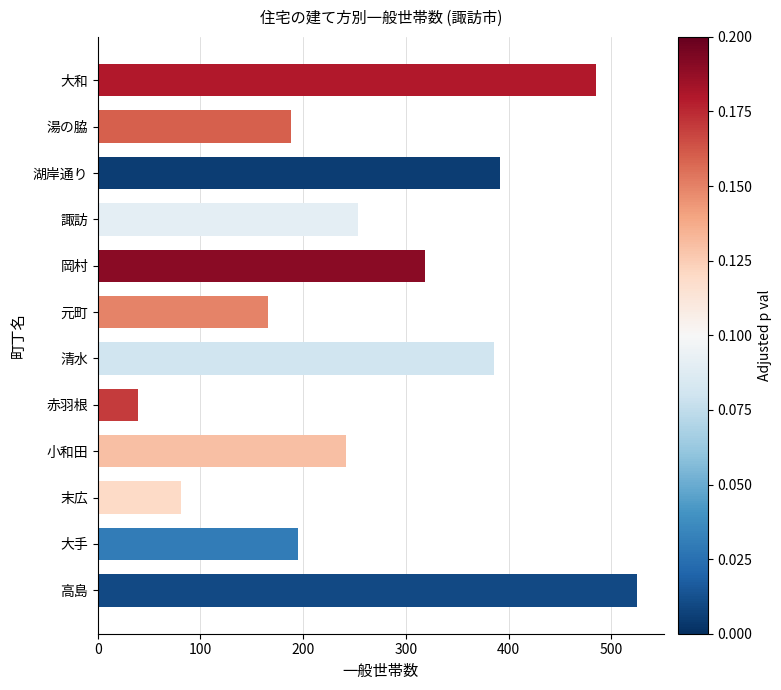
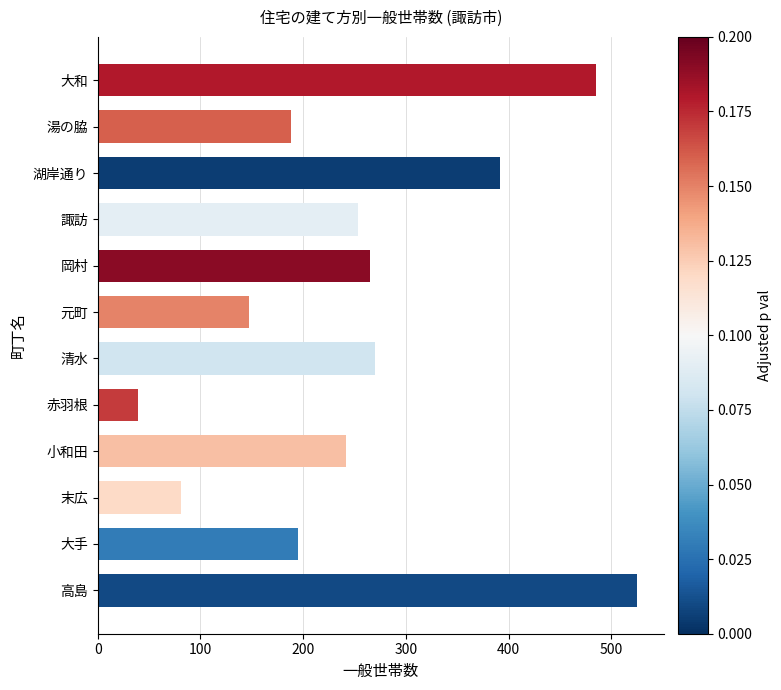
岡村: 319 -> 265
元町: 166 -> 147
清水: 386 -> 270
